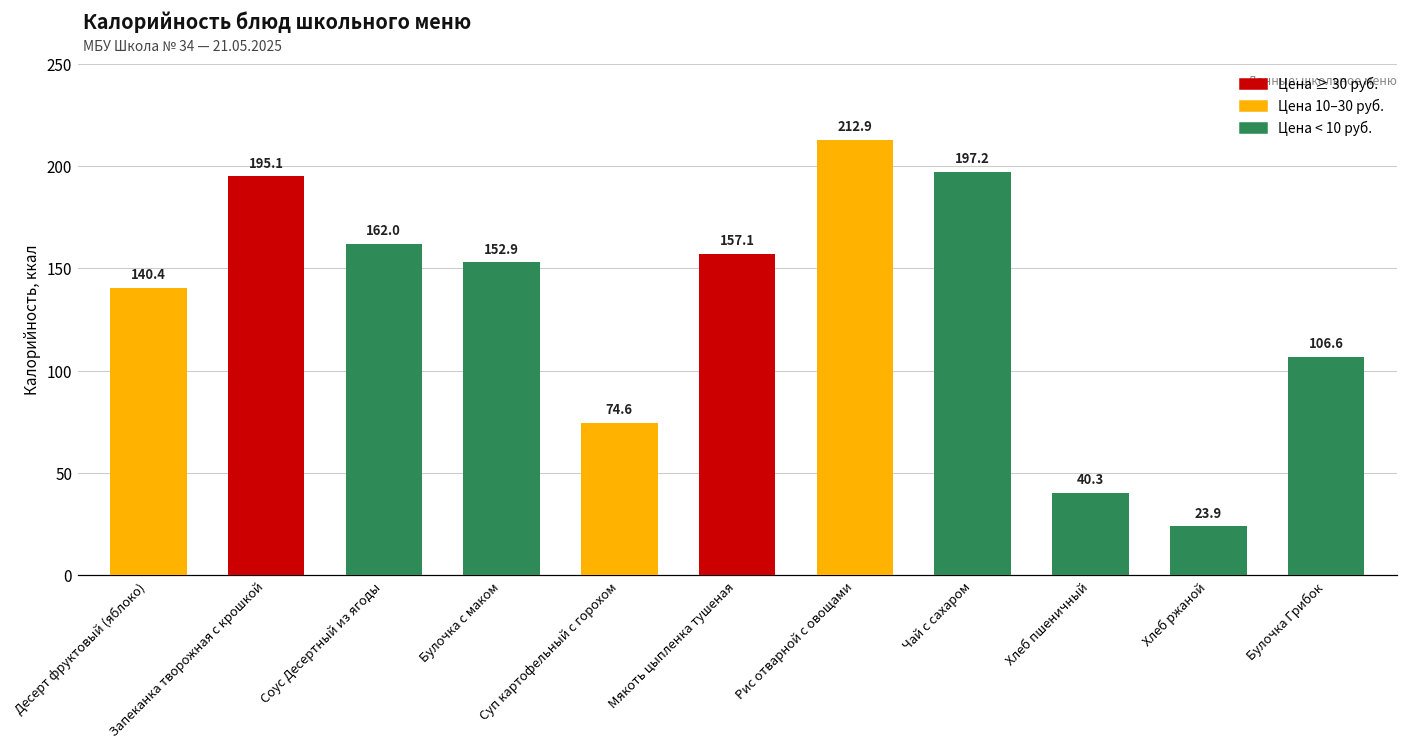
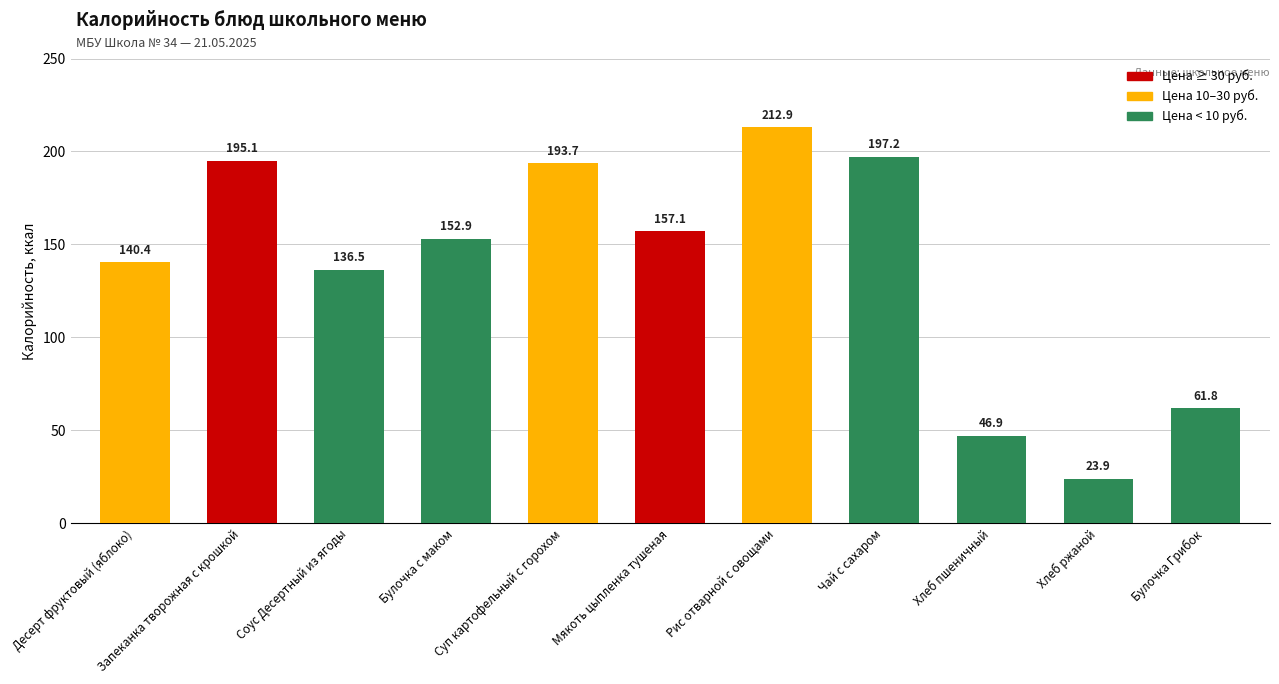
Соус Десертный из ягоды: 162.0 -> 136.5
Суп картофельный с горохом: 74.6 -> 193.7
Хлеб пшеничный: 40.3 -> 46.9
Булочка Грибок: 106.6 -> 61.8
